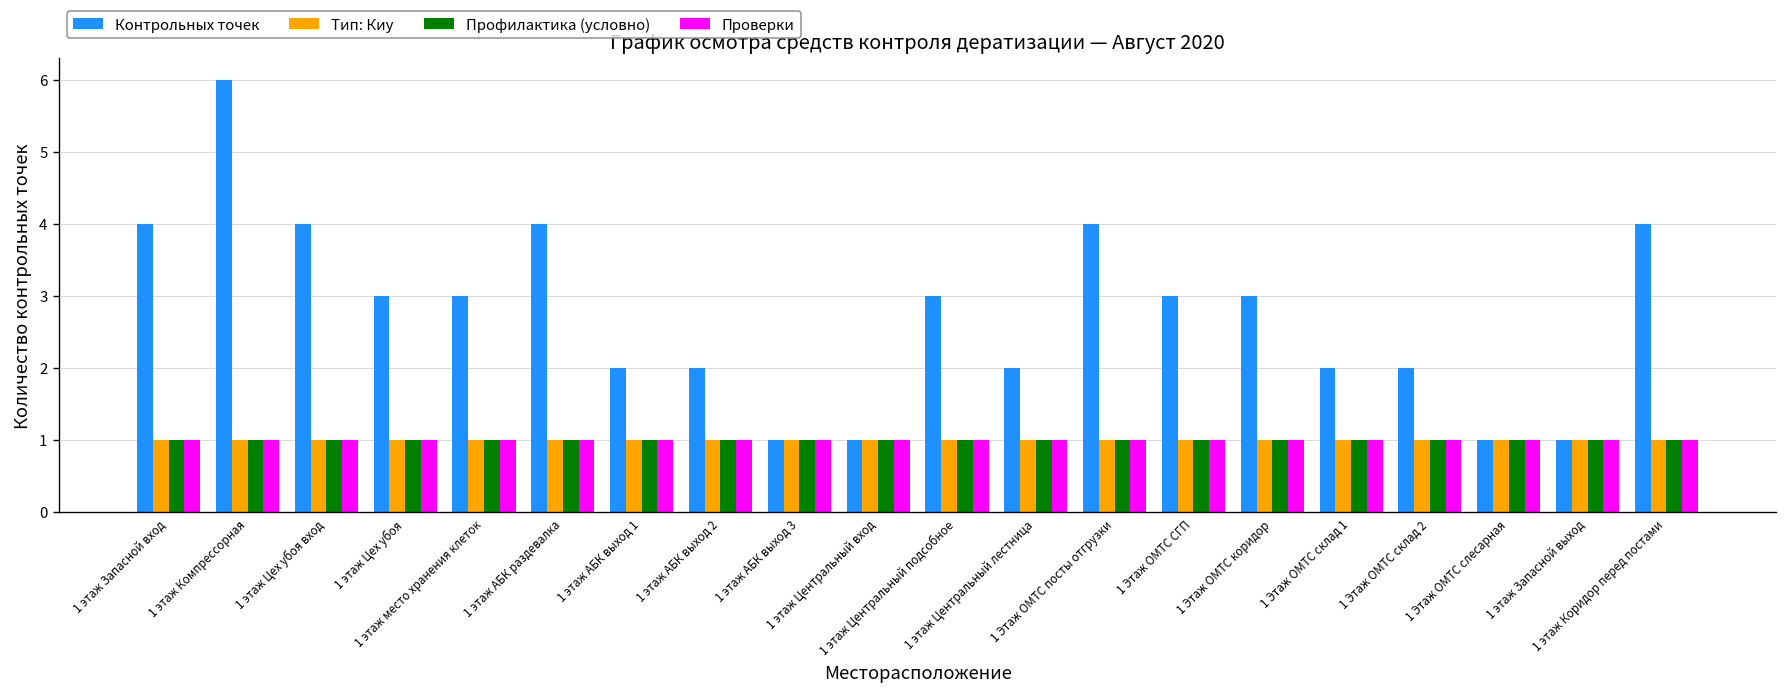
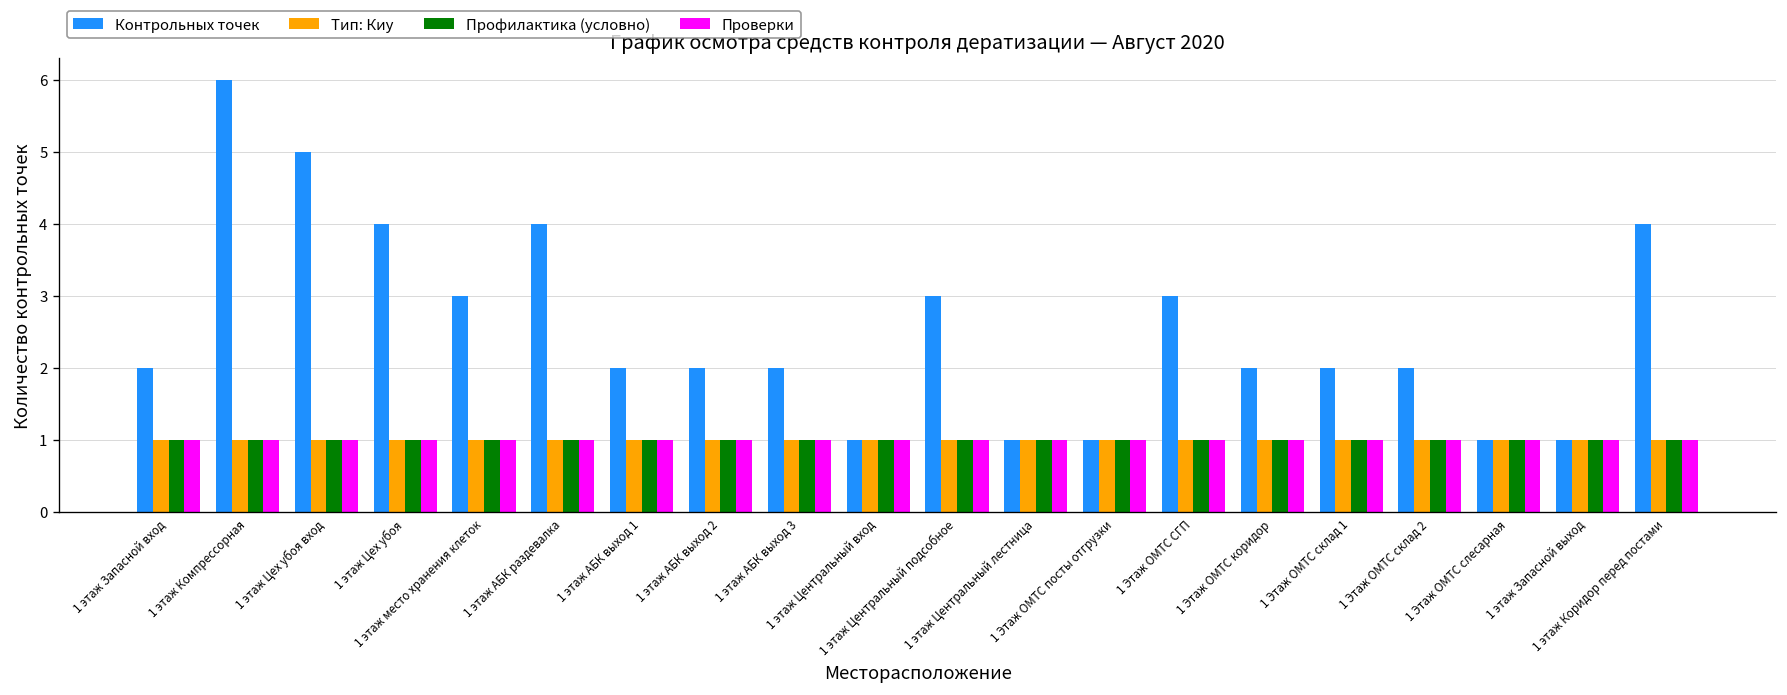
Контрольных точек, 1 этаж Запасной вход: 4 -> 2
Контрольных точек, 1 этаж Цех убоя вход: 4 -> 5
Контрольных точек, 1 этаж Цех убоя: 3 -> 4
Контрольных точек, 1 этаж АБК выход 3: 1 -> 2
Контрольных точек, 1 этаж Центральный лестница: 2 -> 1
Контрольных точек, 1 Этаж ОМТС посты отгрузки: 4 -> 1
Контрольных точек, 1 Этаж ОМТС коридор: 3 -> 2
